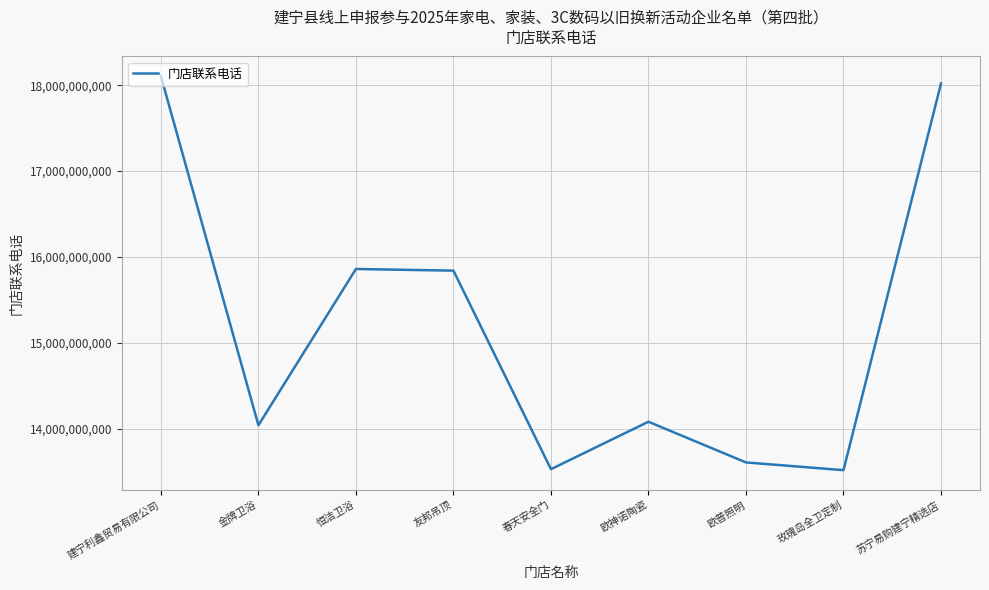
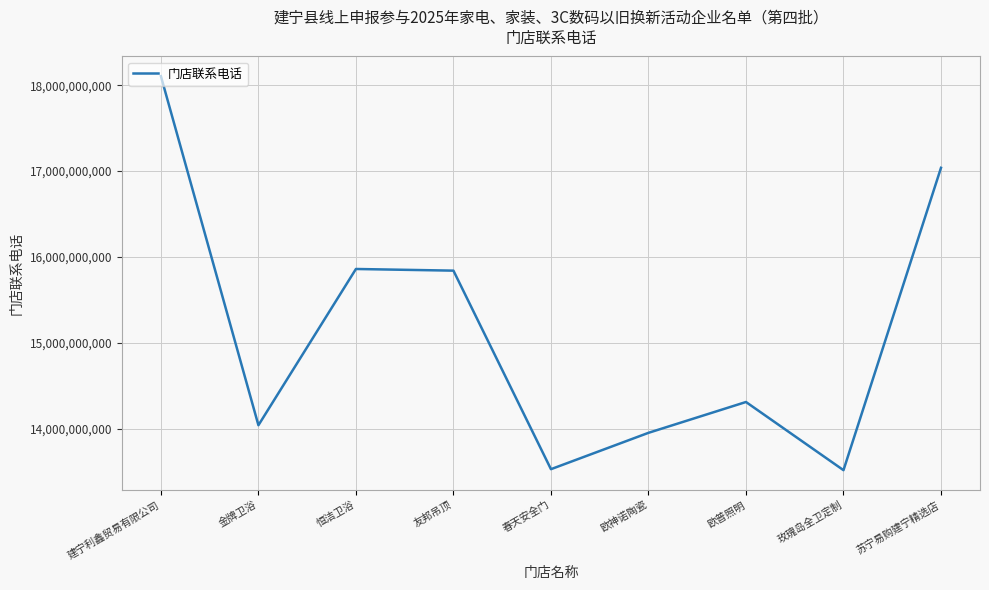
欧神诺陶瓷: 14,100,000,000 -> 14,000,000,000
欧普照明: 13,600,000,000 -> 14,300,000,000
苏宁易购建宁精选店: 18,000,000,000 -> 17,000,000,000
